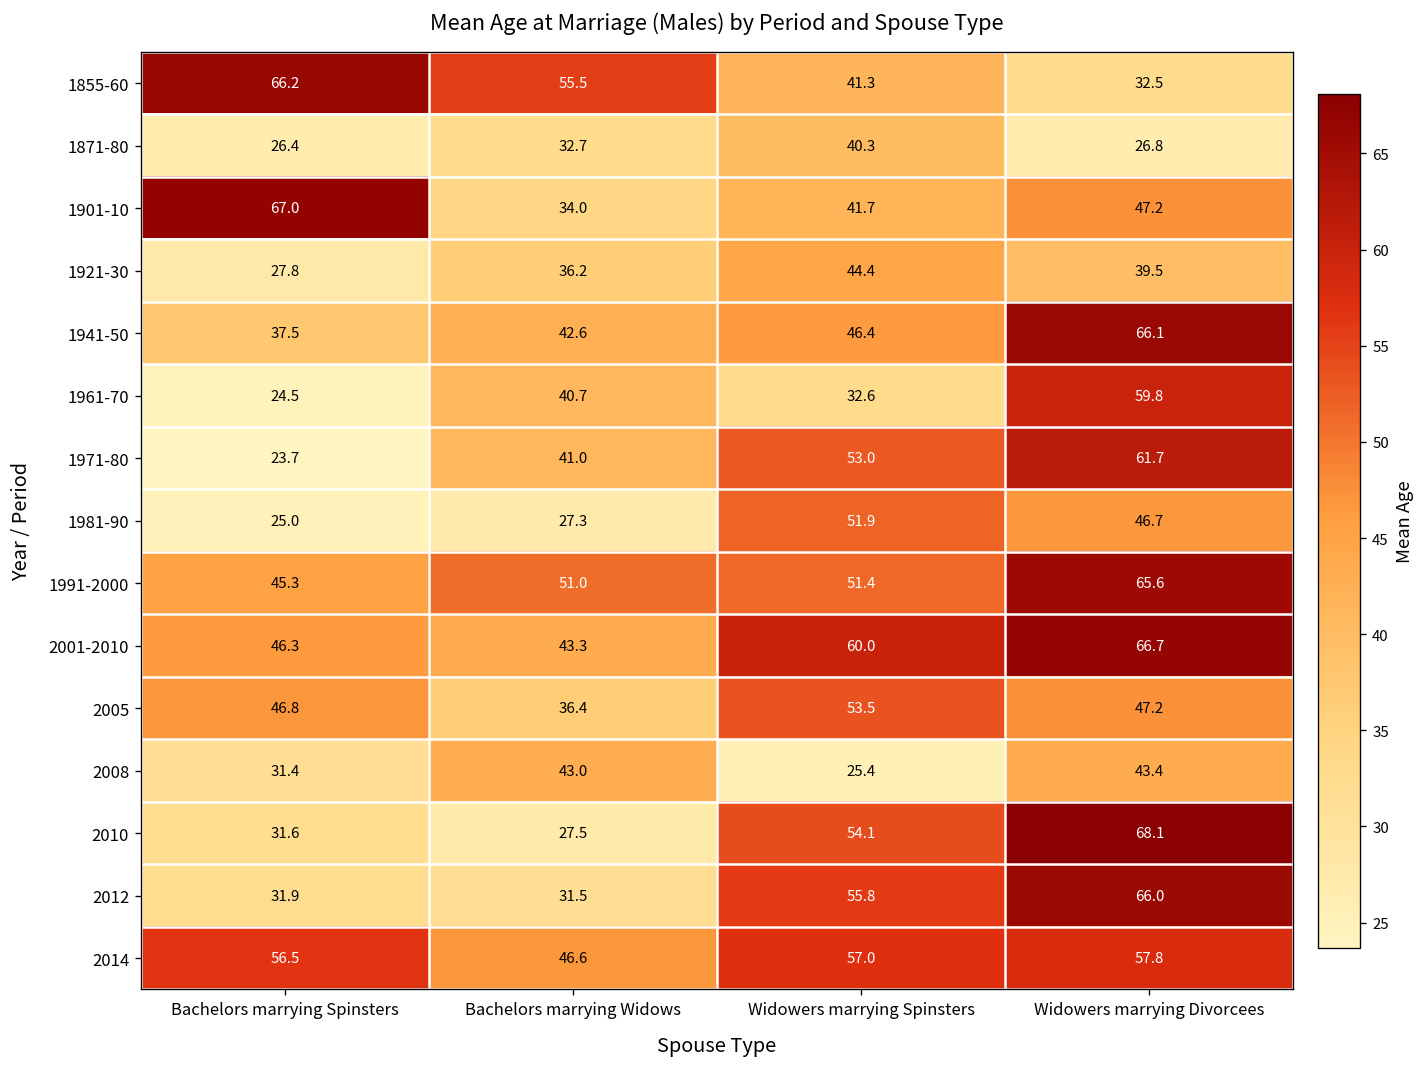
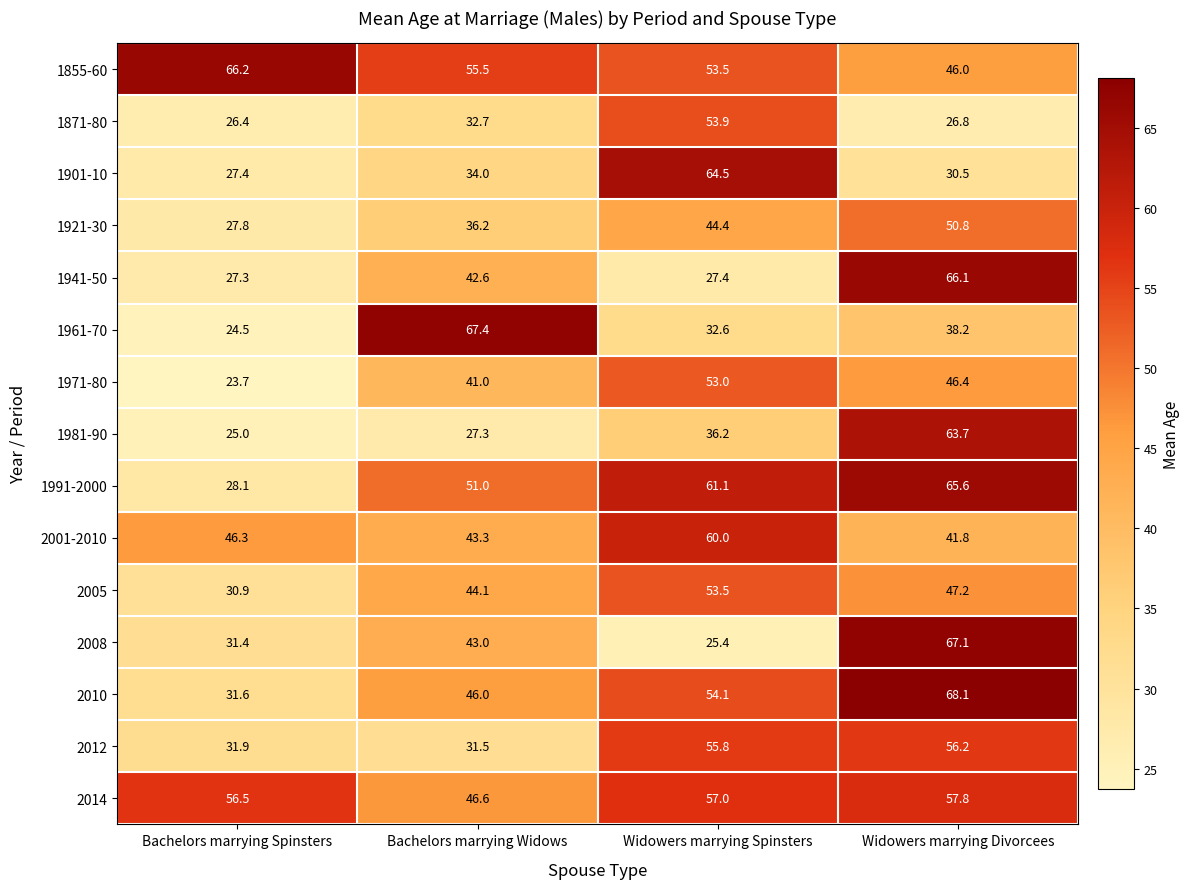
1855-60, Widowers marrying Spinsters: 41.3 -> 53.5
1855-60, Widowers marrying Divorcees: 32.5 -> 46.0
1871-80, Widowers marrying Spinsters: 40.3 -> 53.9
1901-10, Bachelors marrying Spinsters: 67.0 -> 27.4
1901-10, Widowers marrying Spinsters: 41.7 -> 64.5
1901-10, Widowers marrying Divorcees: 47.2 -> 30.5
1921-30, Widowers marrying Divorcees: 39.5 -> 50.8
1941-50, Bachelors marrying Spinsters: 37.5 -> 27.3
1941-50, Widowers marrying Spinsters: 46.4 -> 27.4
1961-70, Bachelors marrying Widows: 40.7 -> 67.4
1961-70, Widowers marrying Divorcees: 59.8 -> 38.2
1971-80, Widowers marrying Divorcees: 61.7 -> 46.4
1981-90, Widowers marrying Spinsters: 51.9 -> 36.2
1981-90, Widowers marrying Divorcees: 46.7 -> 63.7
1991-2000, Bachelors marrying Spinsters: 45.3 -> 28.1
1991-2000, Widowers marrying Spinsters: 51.4 -> 61.1
2001-2010, Widowers marrying Divorcees: 66.7 -> 41.8
2005, Bachelors marrying Spinsters: 46.8 -> 30.9
2005, Bachelors marrying Widows: 36.4 -> 44.1
2008, Widowers marrying Divorcees: 43.4 -> 67.1
2010, Bachelors marrying Widows: 27.5 -> 46.0
2012, Widowers marrying Divorcees: 66.0 -> 56.2
